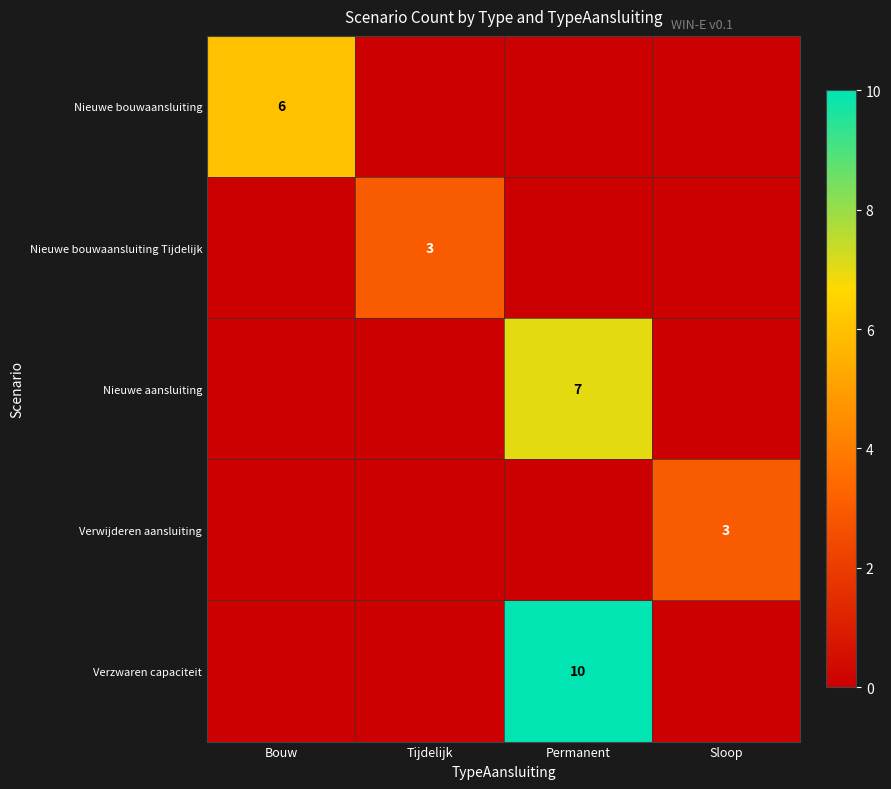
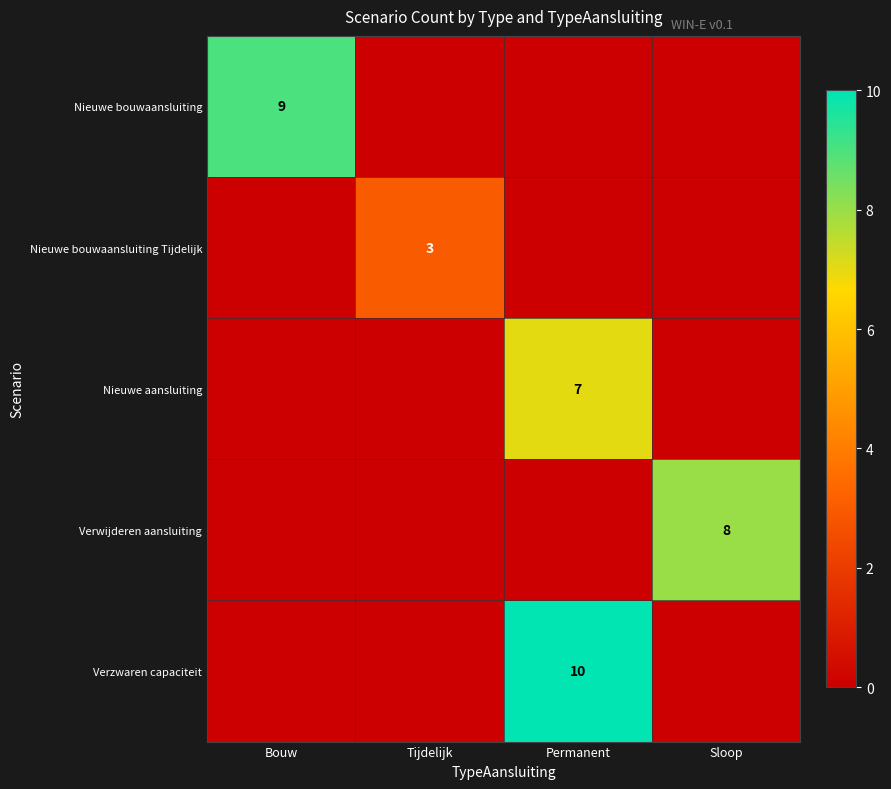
Nieuwe bouwaansluiting, Bouw: 6 -> 9
Verwijderen aansluiting, Sloop: 3 -> 8
